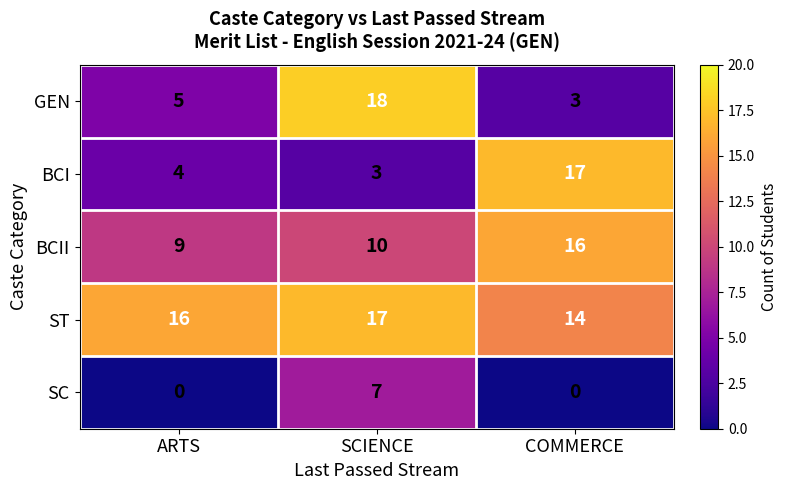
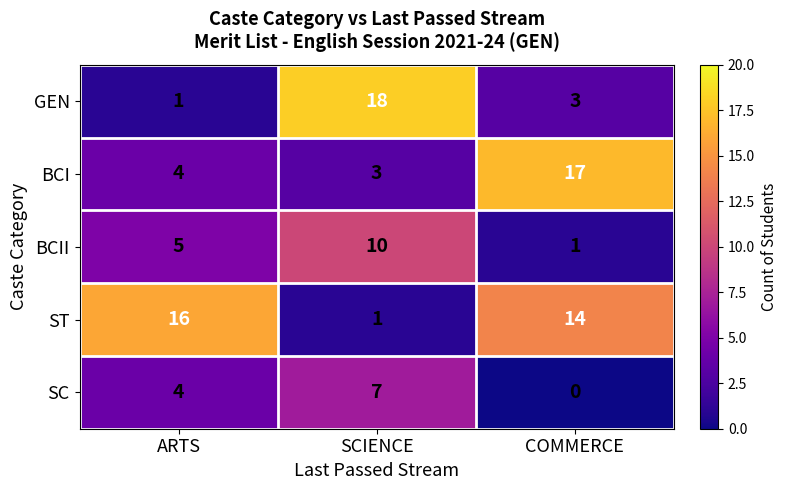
GEN, ARTS: 5 -> 1
BCII, ARTS: 9 -> 5
BCII, COMMERCE: 16 -> 1
ST, SCIENCE: 17 -> 1
SC, ARTS: 0 -> 4
